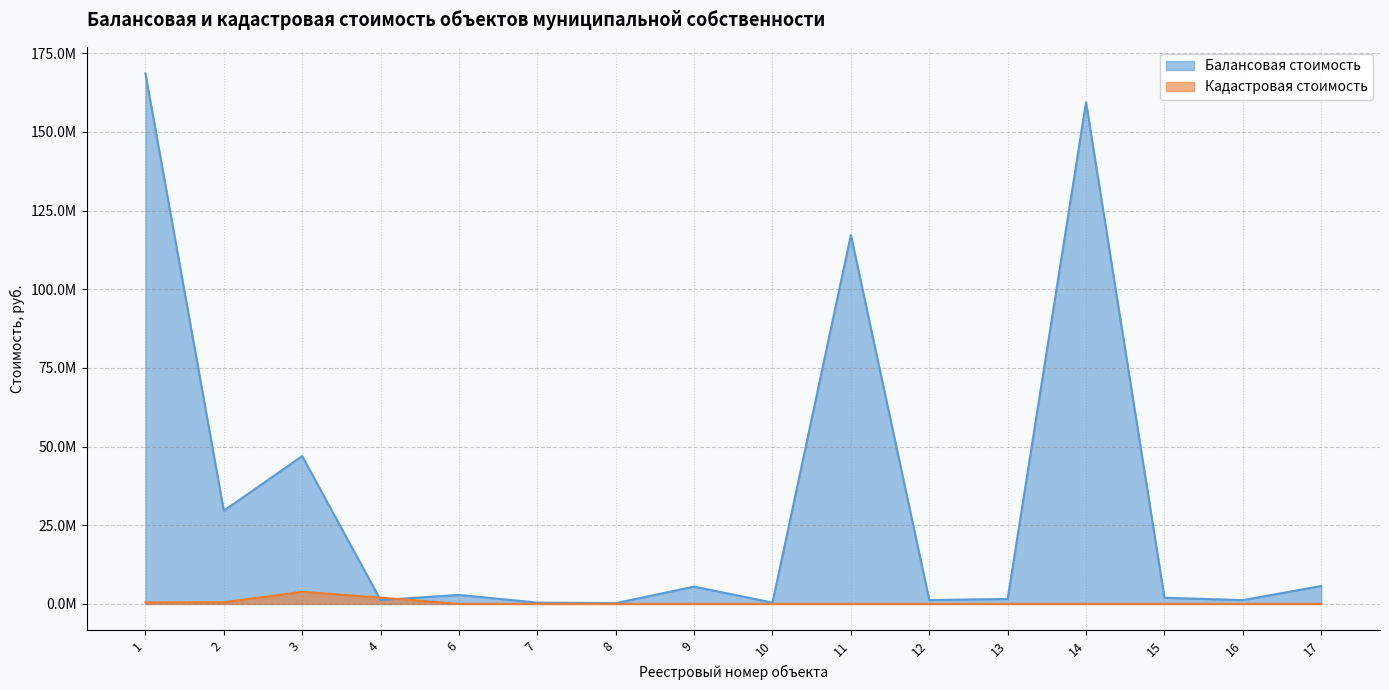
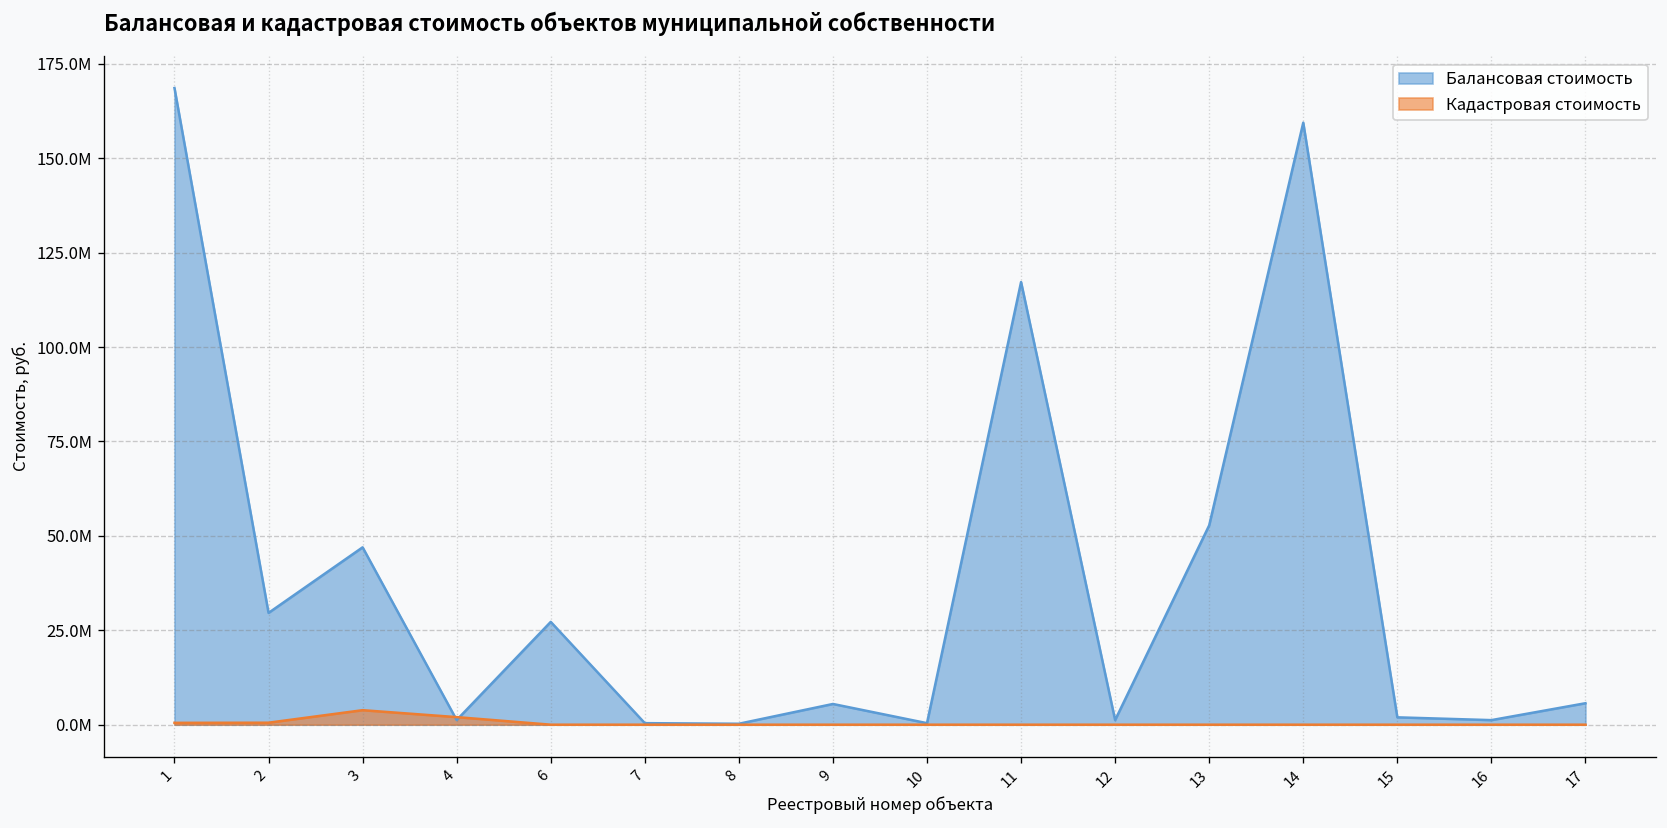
Балансовая стоимость, 6: 3000000 -> 27000000
Балансовая стоимость, 13: 2000000 -> 53000000
